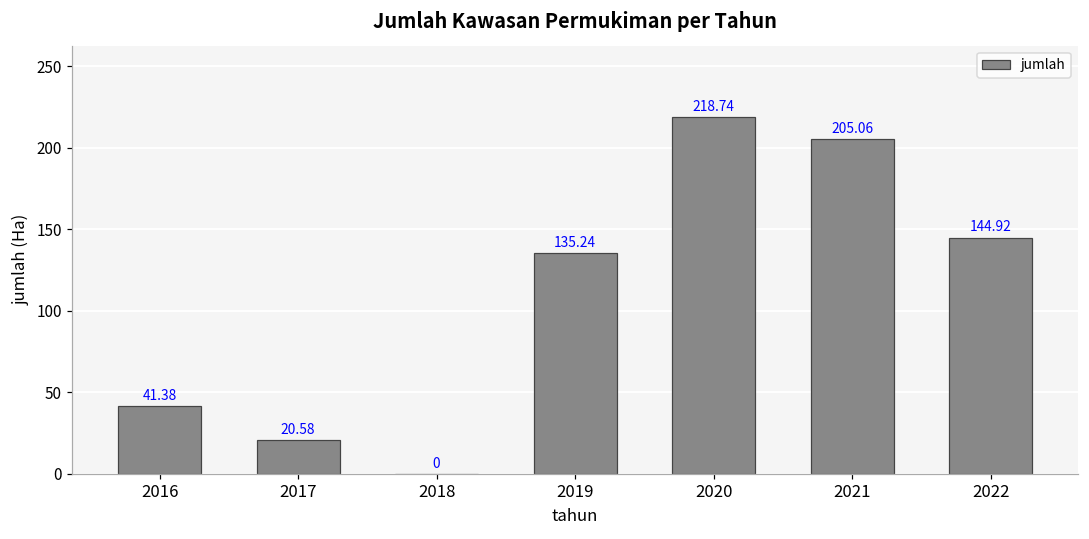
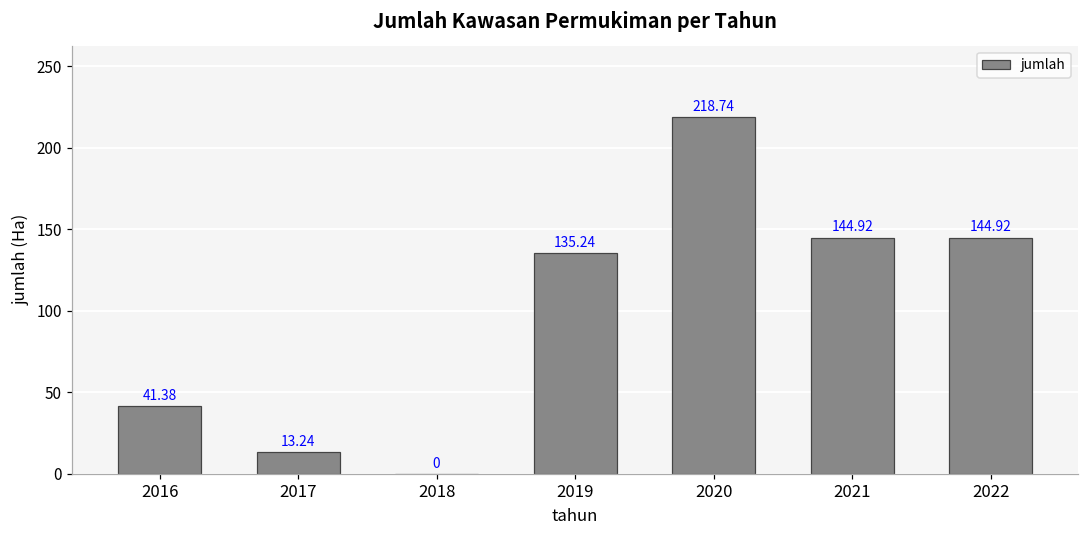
2017: 20.58 -> 13.24
2021: 205.06 -> 144.92
